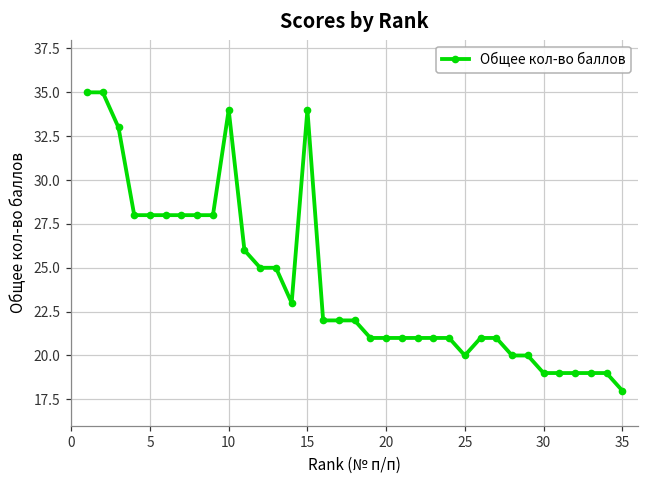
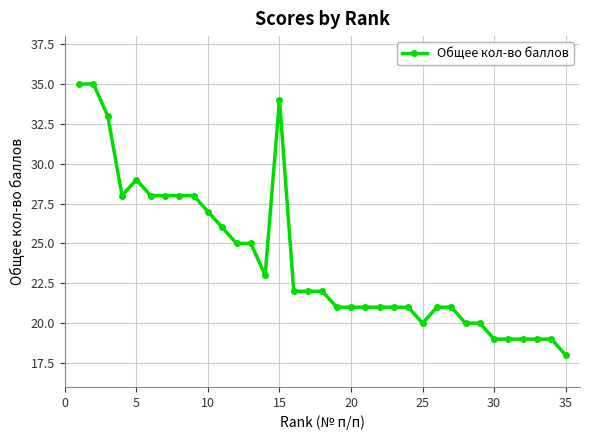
5: 28 -> 29
10: 34 -> 27
